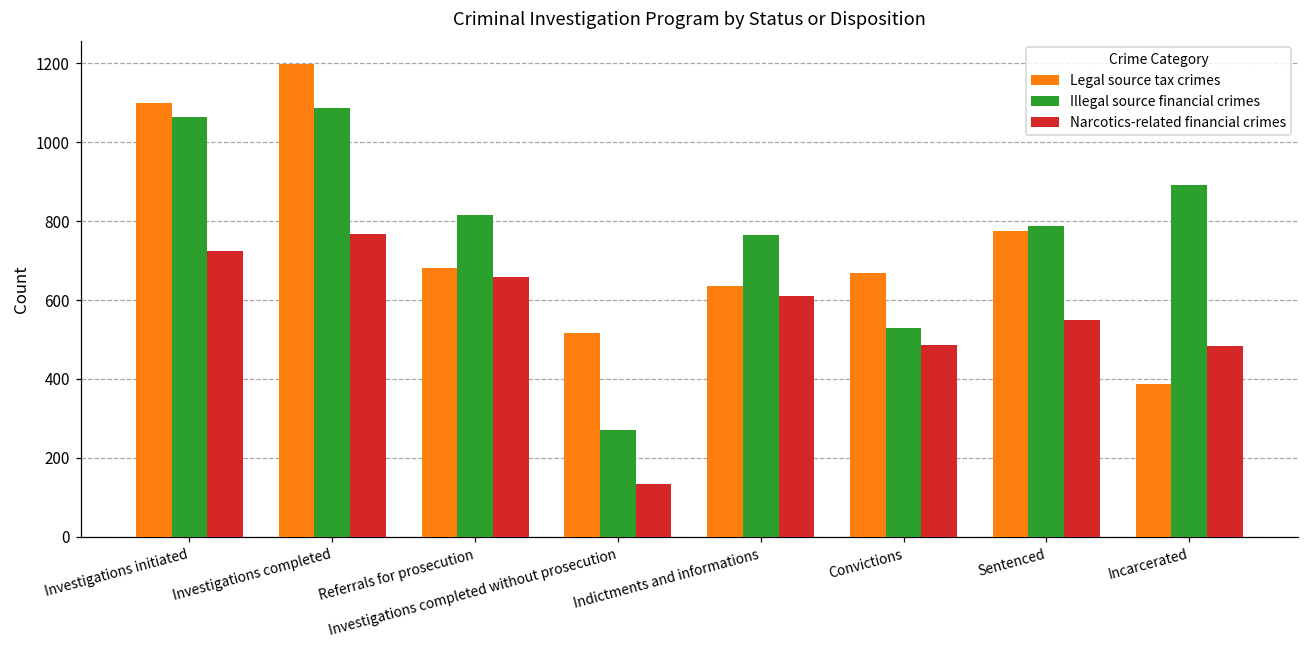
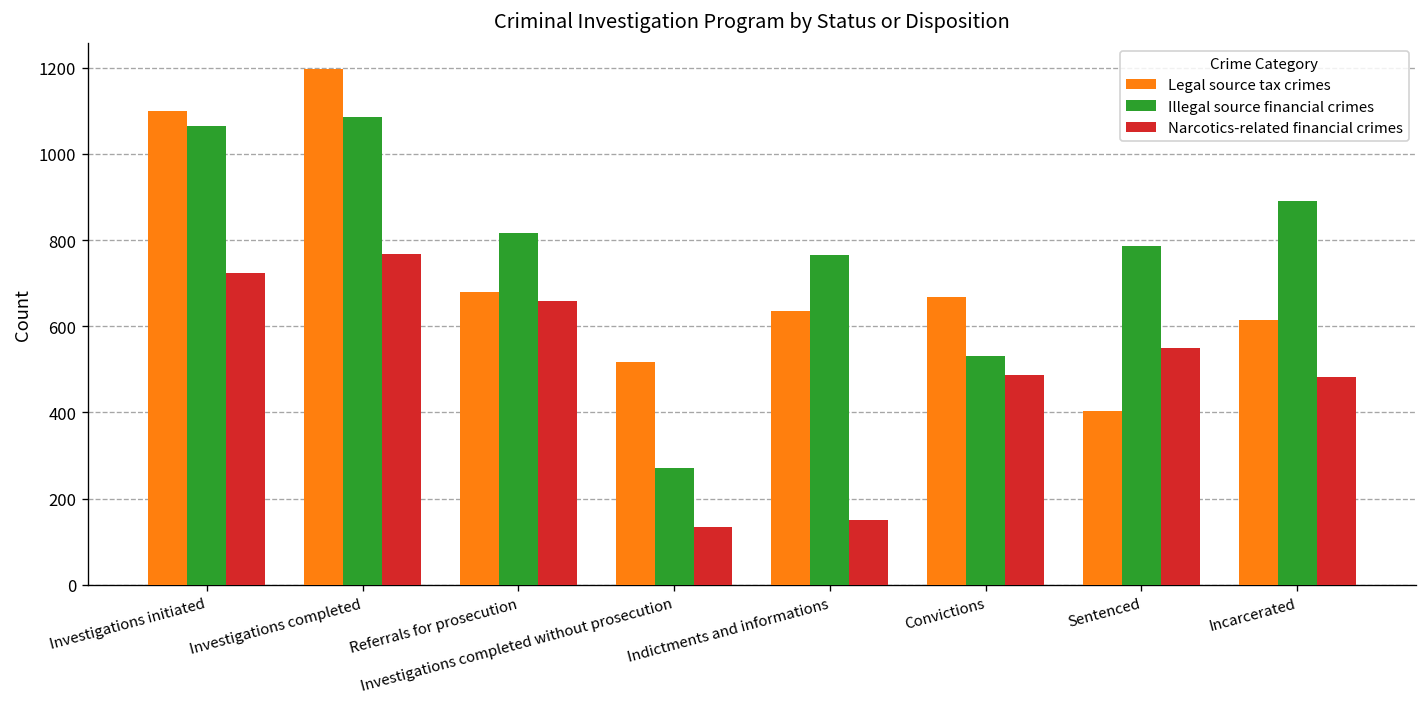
Narcotics-related financial crimes, Indictments and informations: 610 -> 150
Legal source tax crimes, Sentenced: 770 -> 400
Legal source tax crimes, Incarcerated: 390 -> 610
